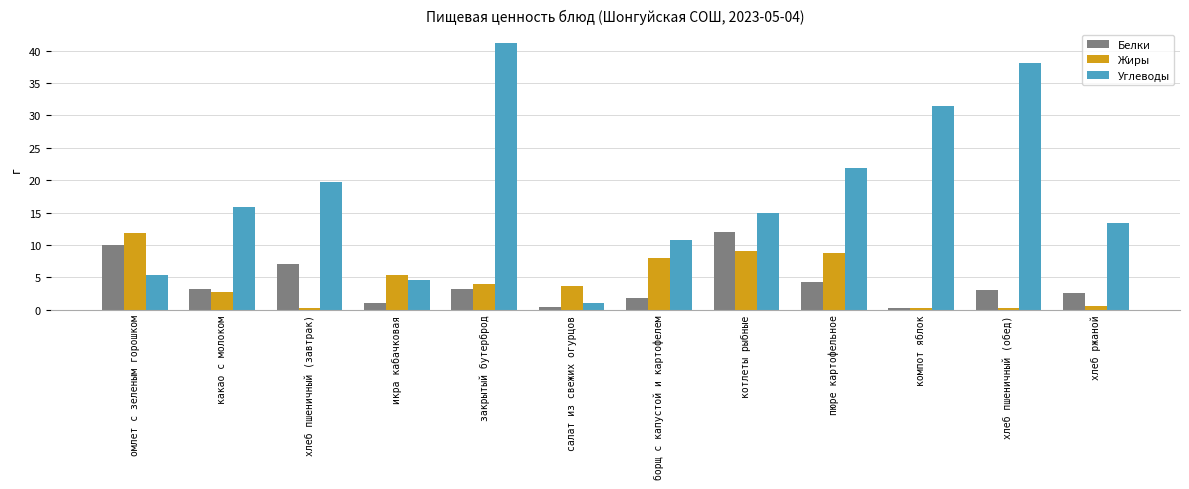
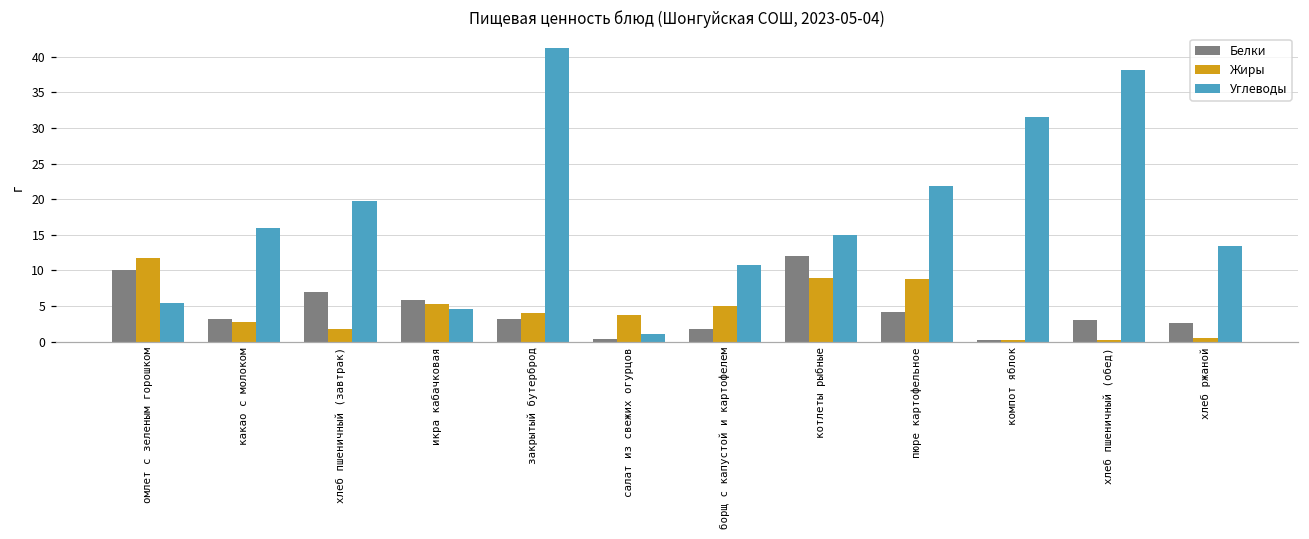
Жиры, хлеб пшеничный (завтрак): 0 -> 2
Белки, икра кабачковая: 1 -> 6
Жиры, борщ с капустой и картофелем: 8 -> 5
